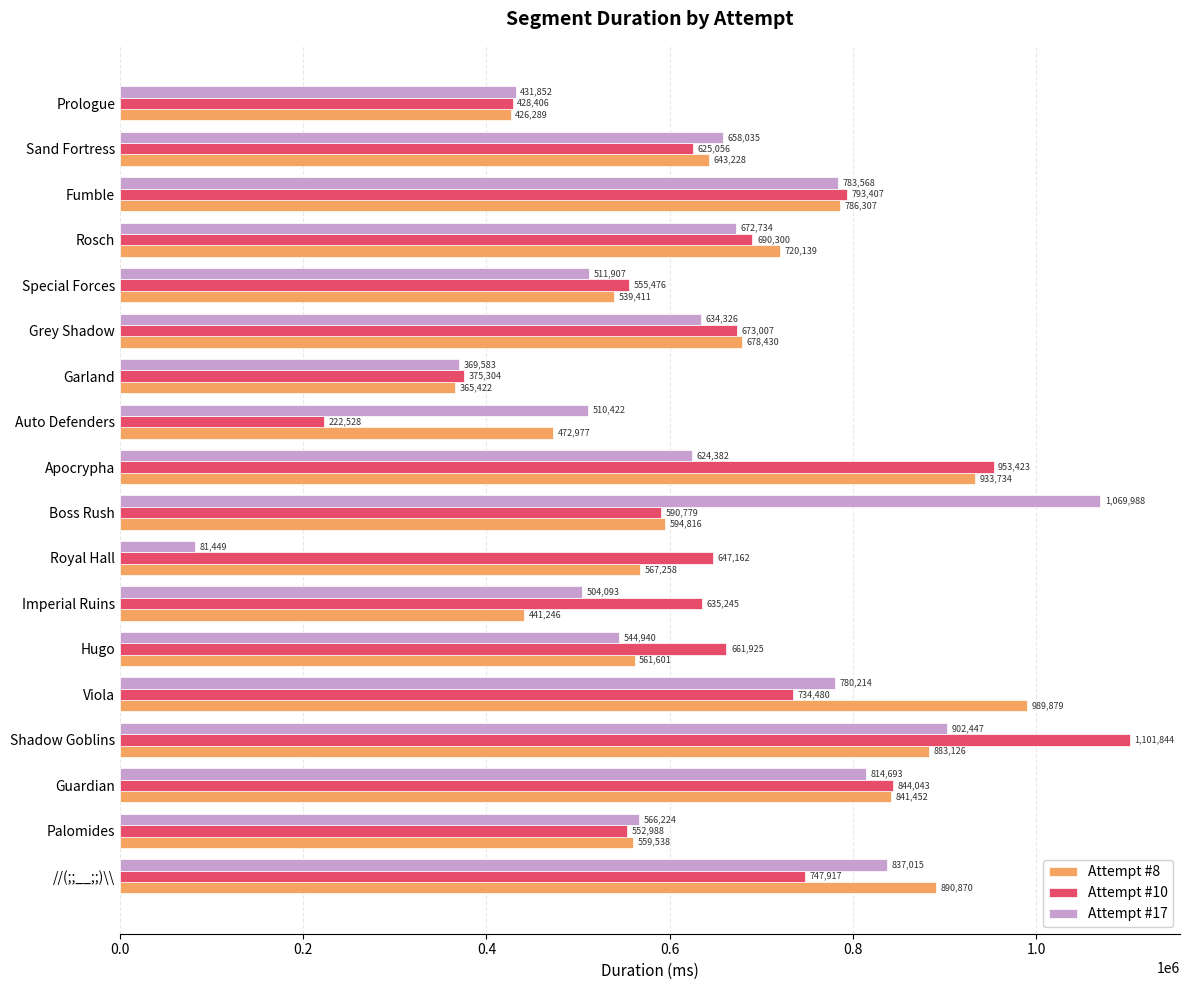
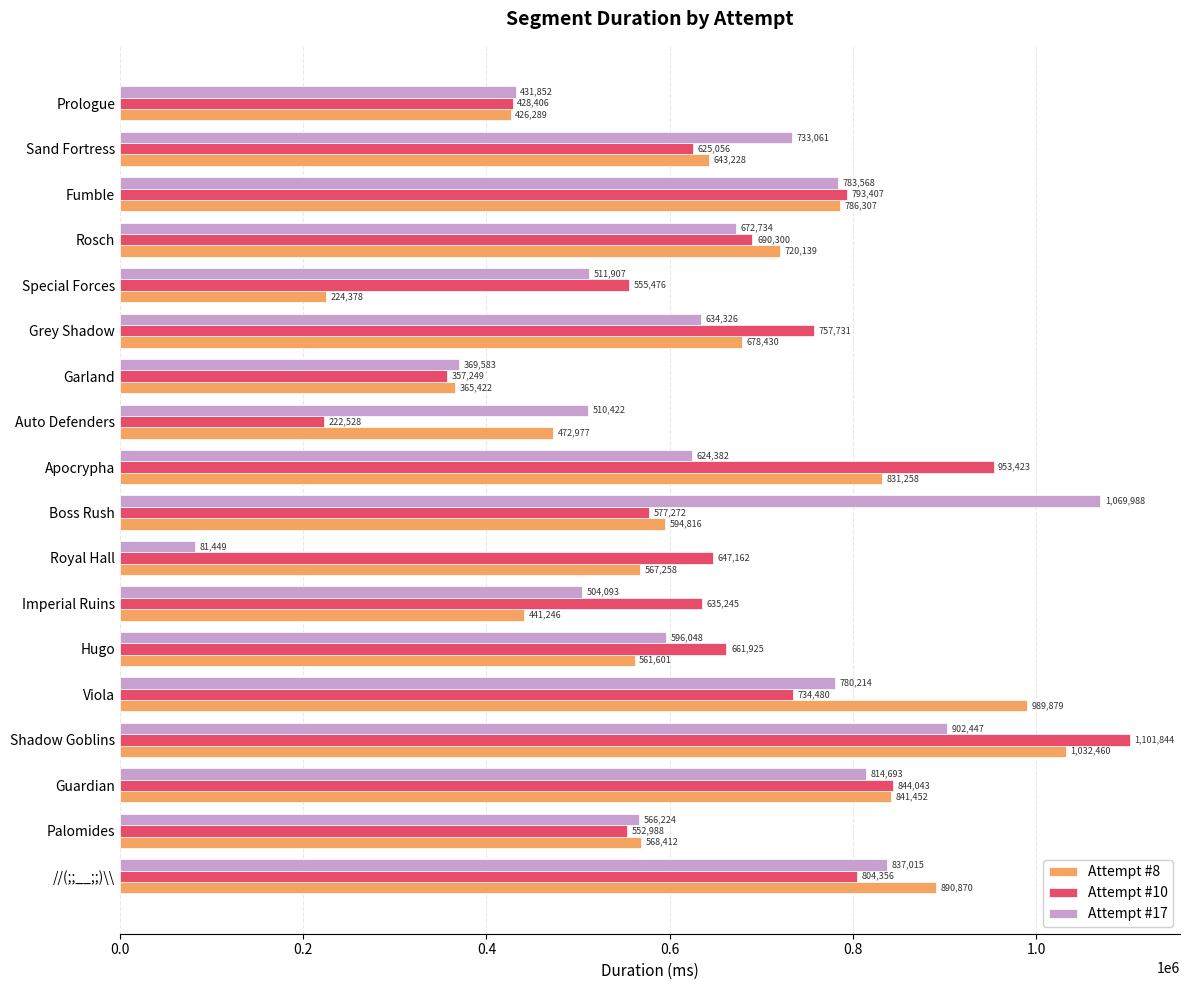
Attempt #17, Sand Fortress: 658,035 -> 733,061
Attempt #8, Special Forces: 539,411 -> 224,378
Attempt #10, Grey Shadow: 673,007 -> 757,731
Attempt #10, Garland: 375,304 -> 357,249
Attempt #8, Apocrypha: 933,734 -> 831,258
Attempt #10, Boss Rush: 590,779 -> 577,272
Attempt #17, Hugo: 544,940 -> 596,048
Attempt #8, Shadow Goblins: 883,126 -> 1,032,460
Attempt #8, Palomides: 559,538 -> 568,412
Attempt #10, //(;;__;;)\\: 747,917 -> 804,356
